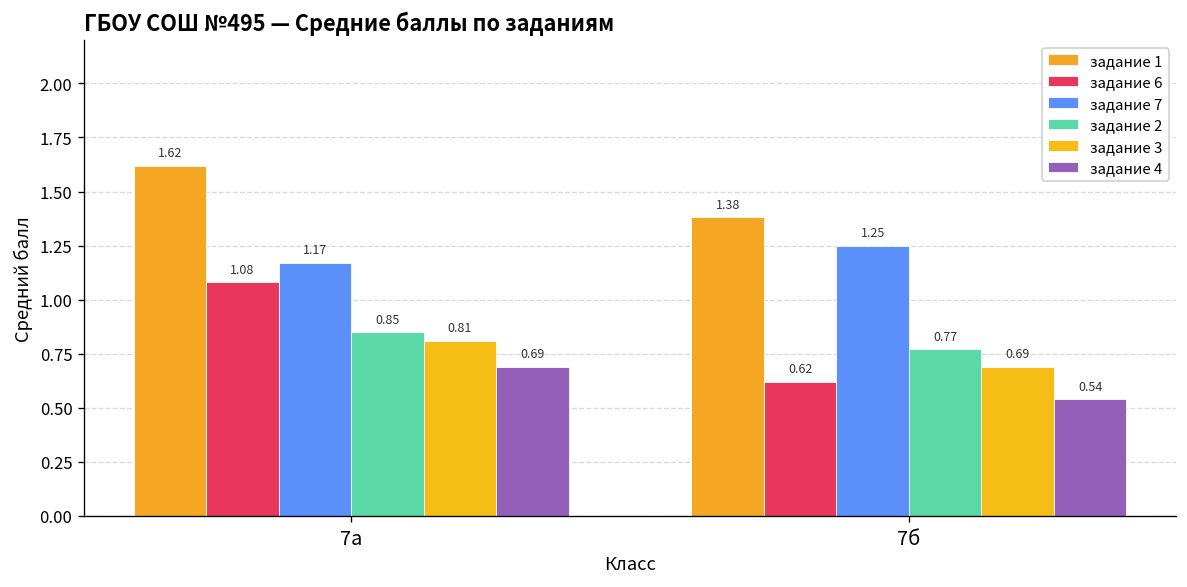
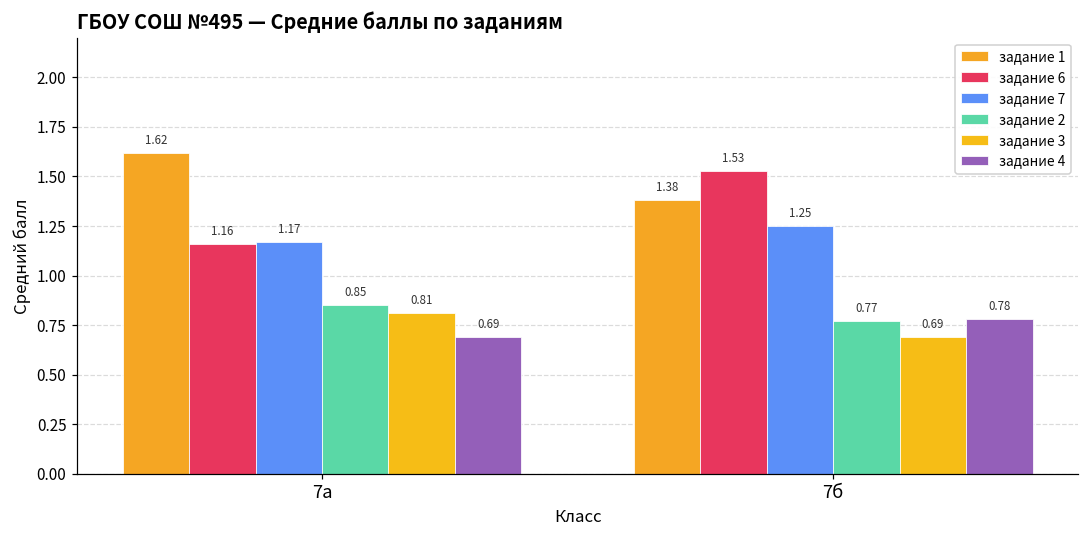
задание 6, 7а: 1.08 -> 1.16
задание 6, 7б: 0.62 -> 1.53
задание 4, 7б: 0.54 -> 0.78
